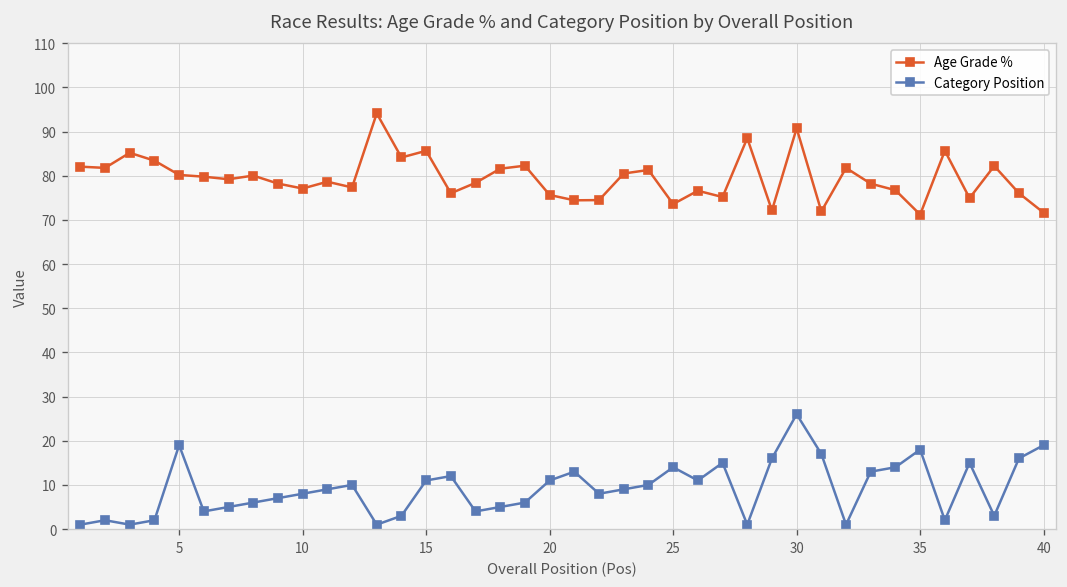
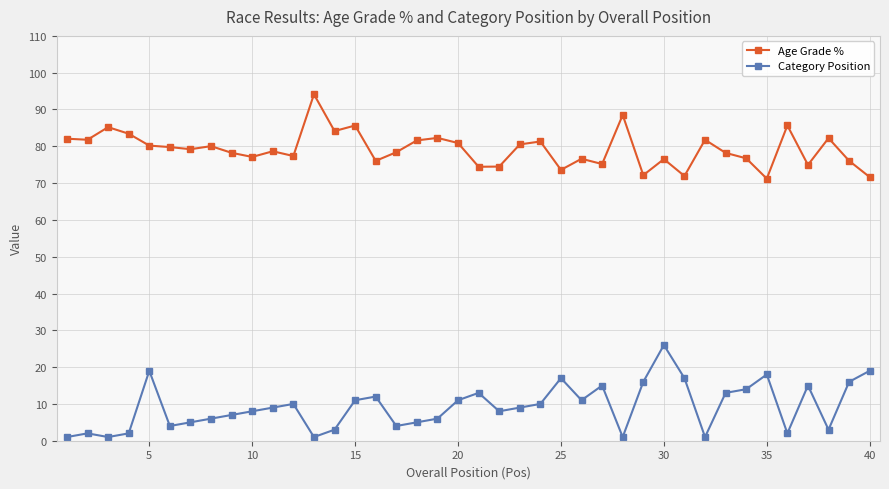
Age Grade %, 20: 76 -> 81
Category Position, 25: 14 -> 17
Age Grade %, 30: 91 -> 77
